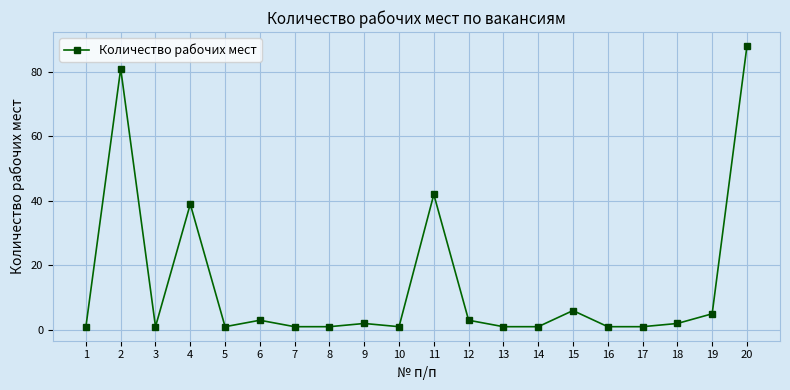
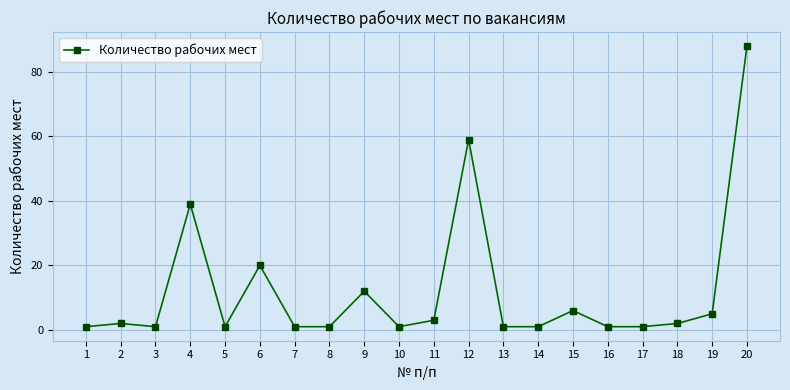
2: 81 -> 2
6: 3 -> 20
9: 2 -> 12
11: 42 -> 3
12: 3 -> 59
